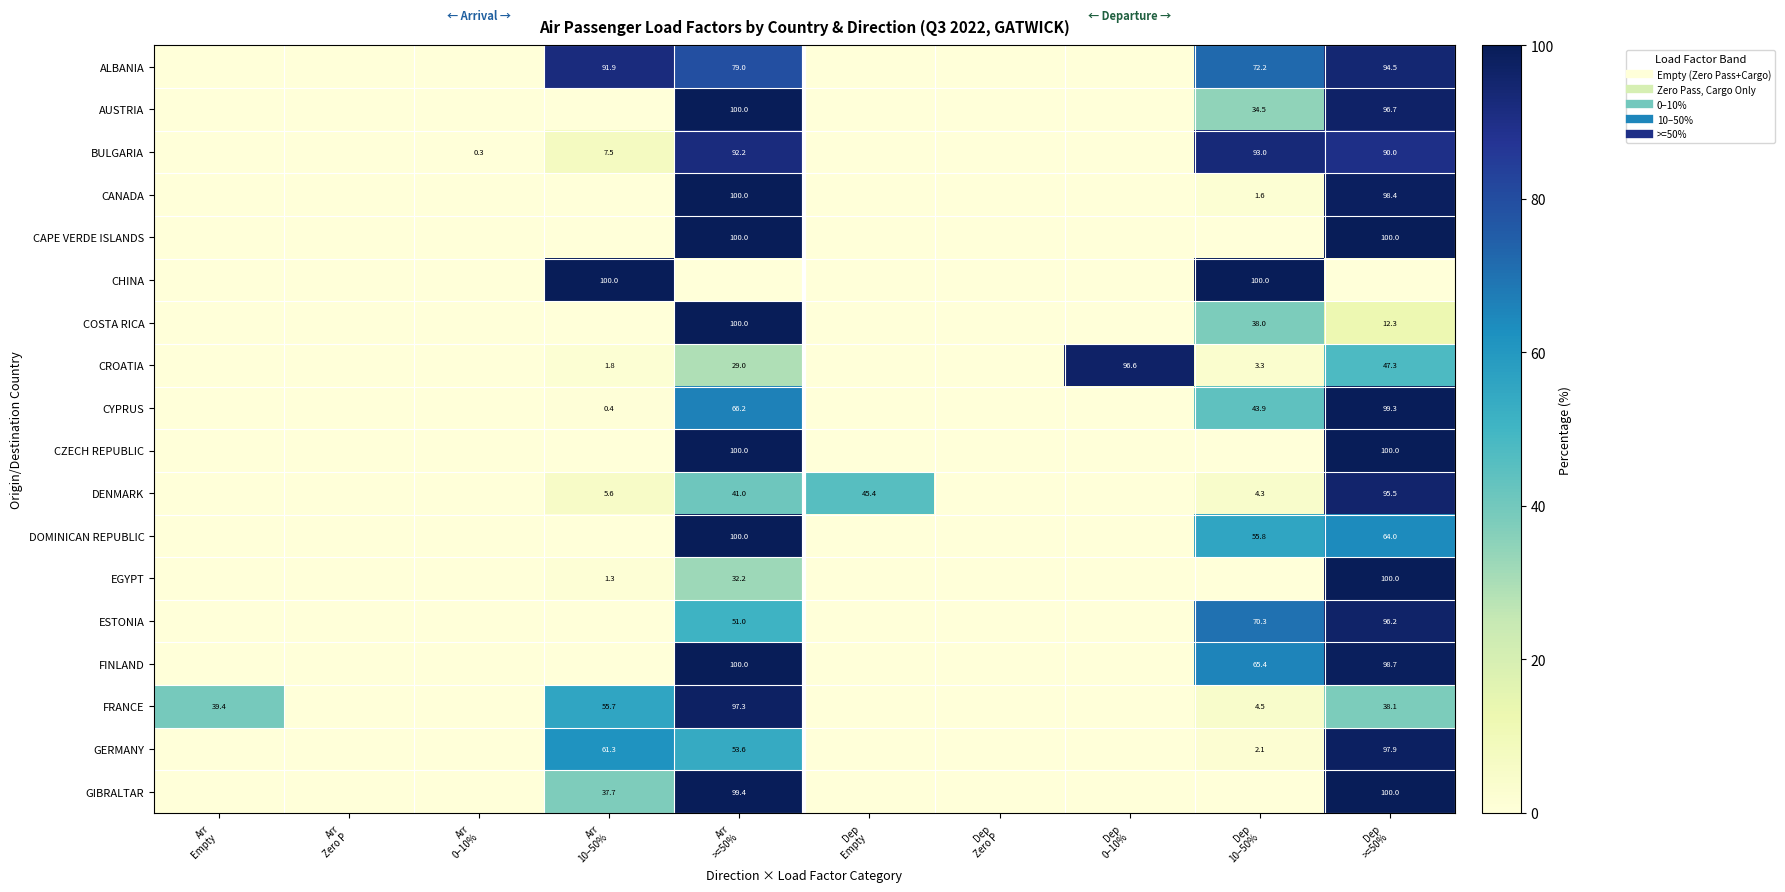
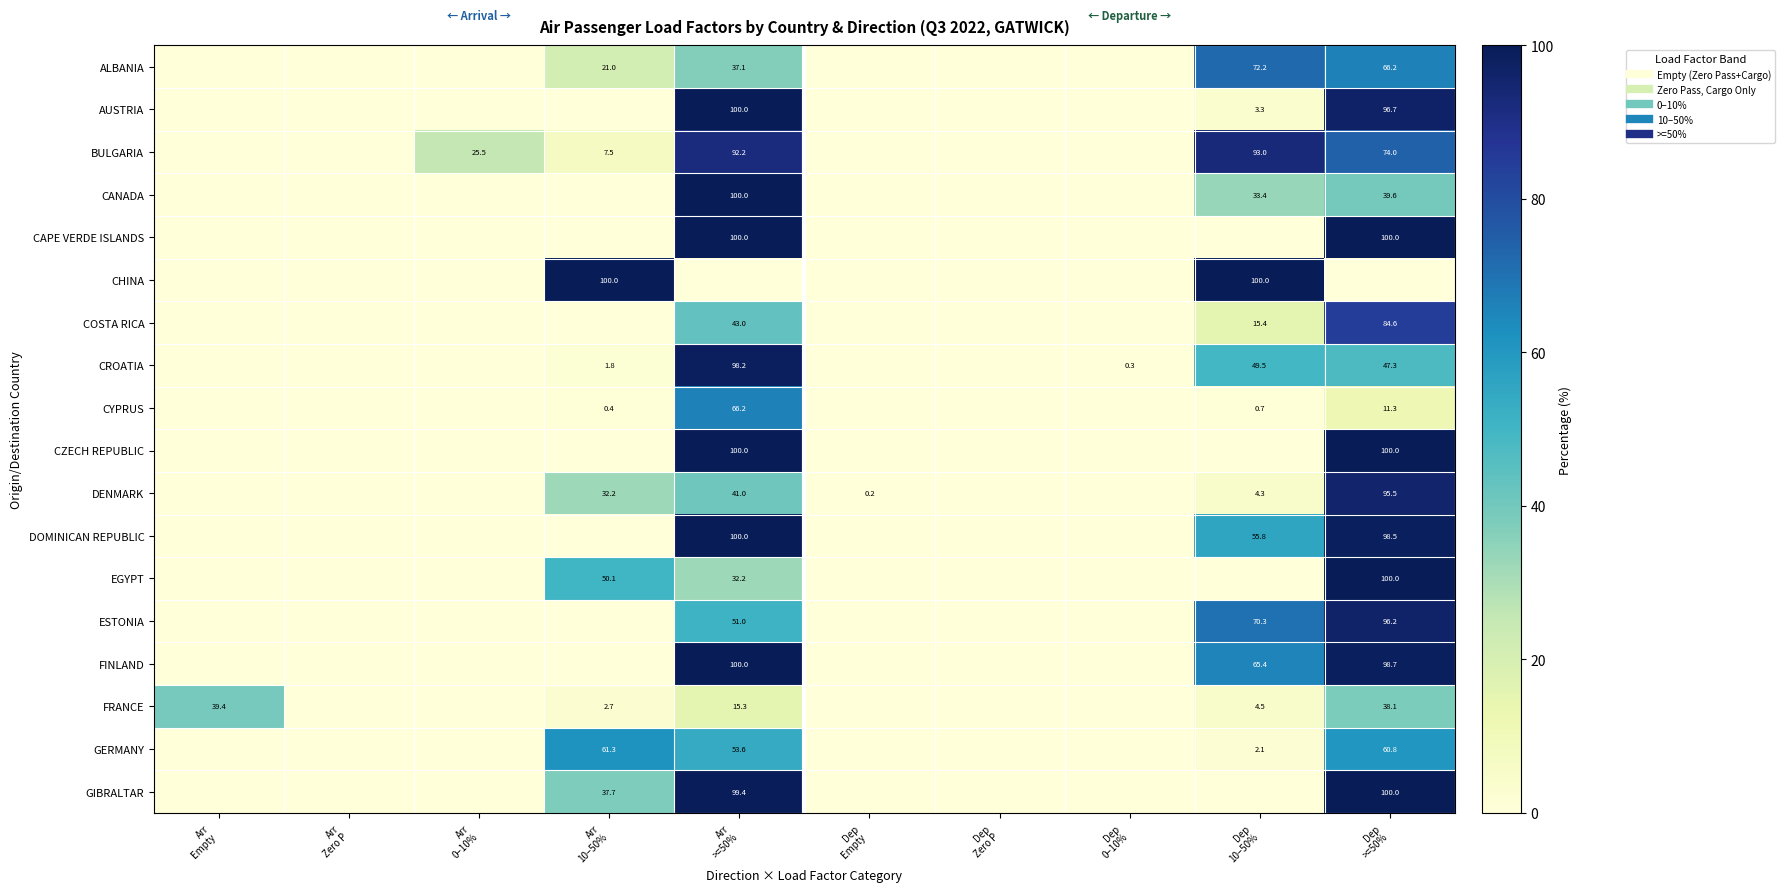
ALBANIA, Arr 10–50%: 91.9 -> 21.0
ALBANIA, Arr >=50%: 79.0 -> 37.1
ALBANIA, Dep >=50%: 94.5 -> 66.2
AUSTRIA, Dep 10–50%: 34.5 -> 3.3
BULGARIA, Arr 0–10%: 0.3 -> 25.5
BULGARIA, Dep >=50%: 90.0 -> 74.0
CANADA, Dep 10–50%: 1.6 -> 33.4
CANADA, Dep >=50%: 98.4 -> 39.6
COSTA RICA, Arr >=50%: 100.0 -> 43.0
COSTA RICA, Dep 10–50%: 38.0 -> 15.4
COSTA RICA, Dep >=50%: 12.3 -> 84.6
CROATIA, Arr >=50%: 29.0 -> 98.2
CROATIA, Dep 0–10%: 96.6 -> 0.3
CROATIA, Dep 10–50%: 3.3 -> 49.5
CYPRUS, Dep 10–50%: 43.9 -> 0.7
CYPRUS, Dep >=50%: 99.3 -> 11.3
DENMARK, Arr 10–50%: 5.6 -> 32.2
DENMARK, Dep Empty: 45.4 -> 0.2
DOMINICAN REPUBLIC, Dep >=50%: 64.0 -> 98.5
EGYPT, Arr 10–50%: 1.3 -> 50.1
FRANCE, Arr 10–50%: 55.7 -> 2.7
FRANCE, Arr >=50%: 97.3 -> 15.3
GERMANY, Dep >=50%: 97.9 -> 60.8
